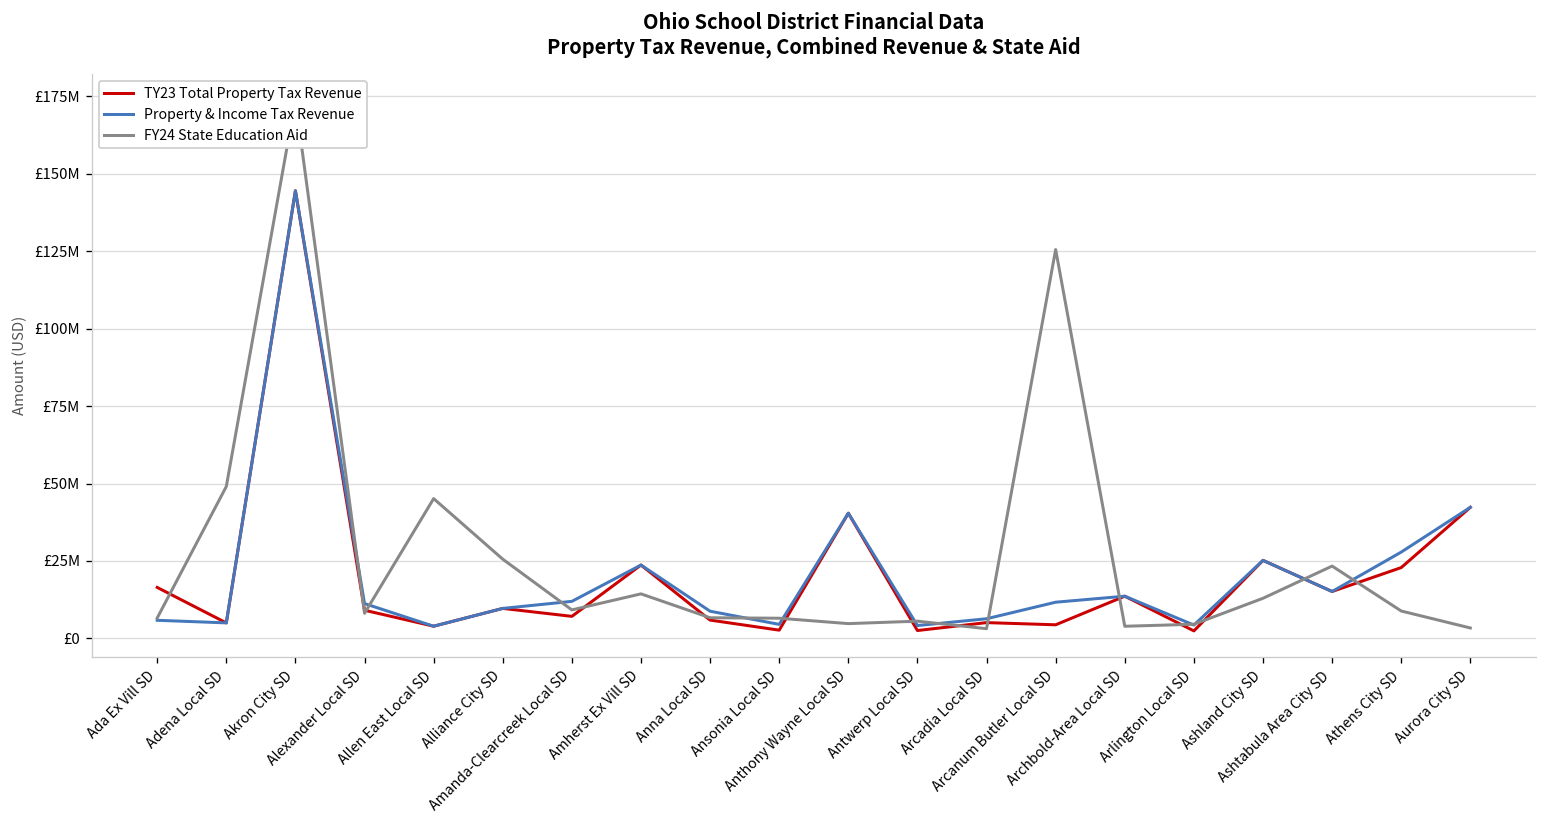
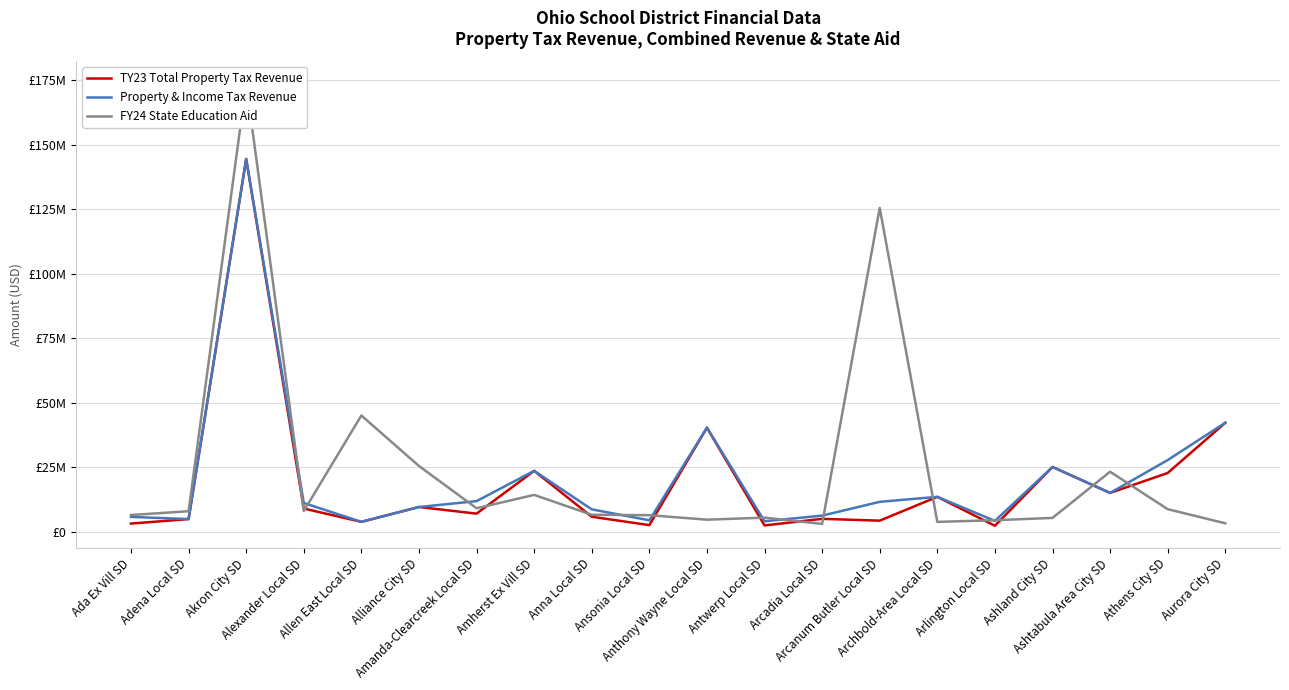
TY23 Total Property Tax Revenue, Ada Ex Vill SD: £16000000 -> £3000000
FY24 State Education Aid, Adena Local SD: £49000000 -> £8000000
FY24 State Education Aid, Ashland City SD: £13000000 -> £5000000
